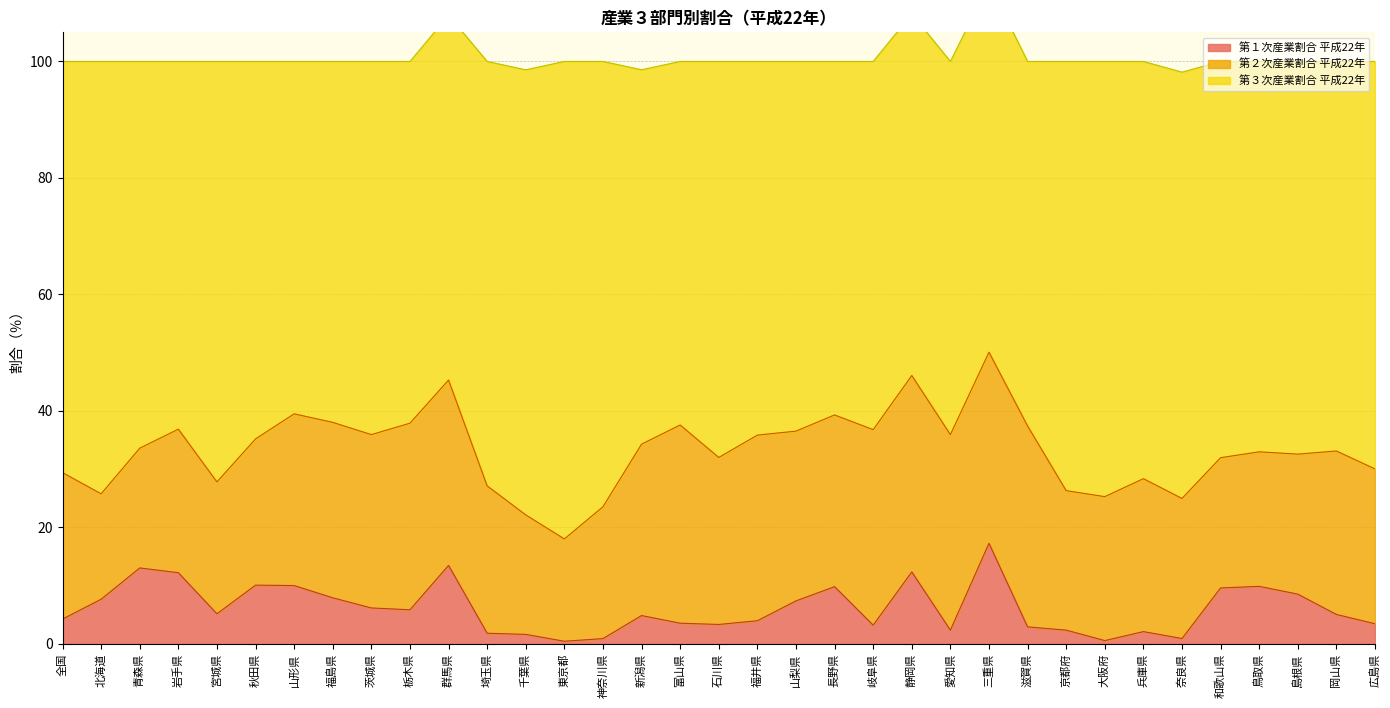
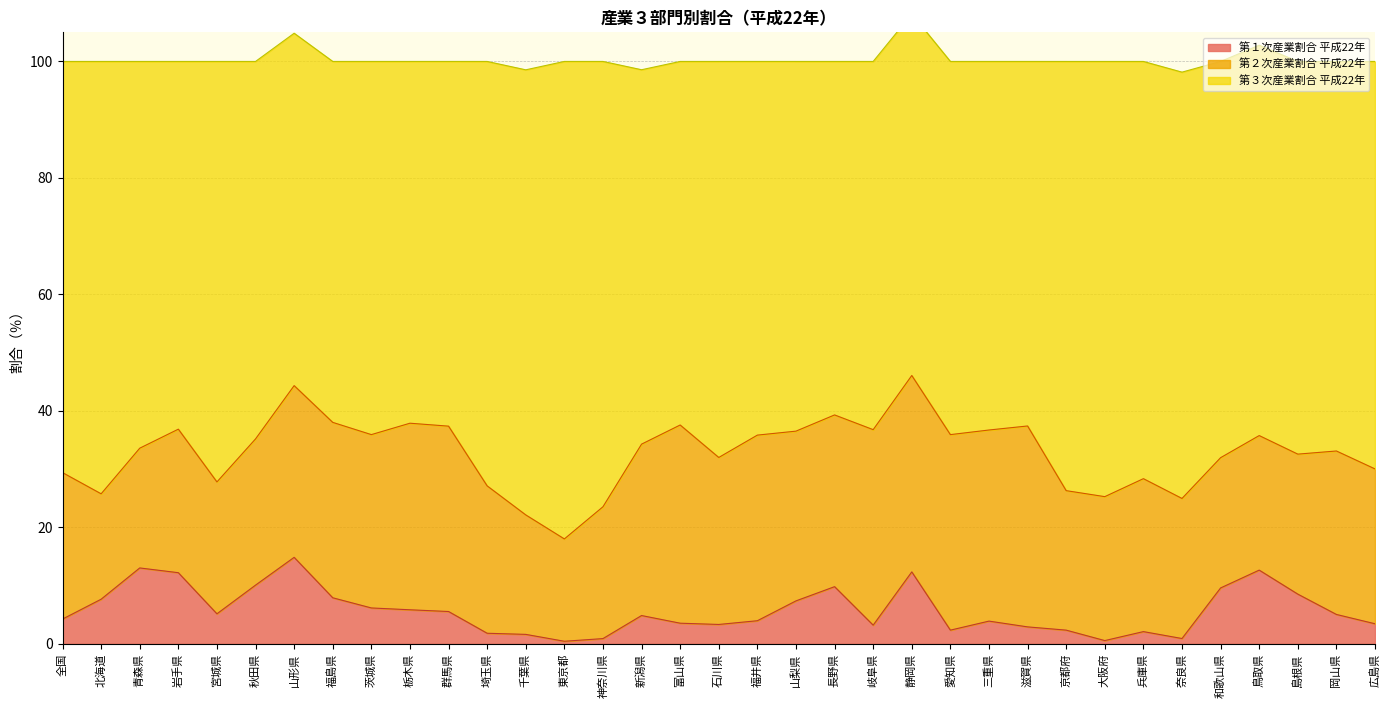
第１次産業割合 平成22年, 山形県: 10 -> 15
第１次産業割合 平成22年, 群馬県: 13 -> 6
第１次産業割合 平成22年, 三重県: 17 -> 4
第１次産業割合 平成22年, 鳥取県: 10 -> 13
